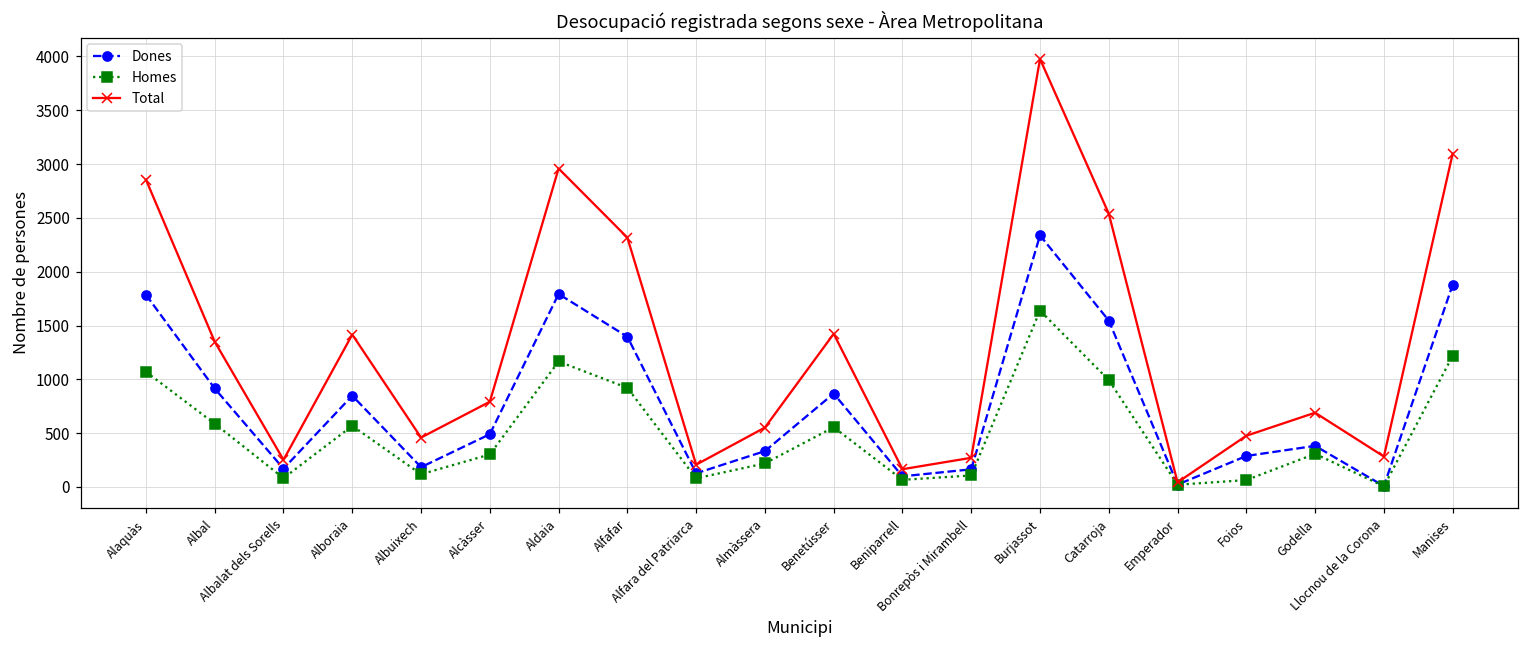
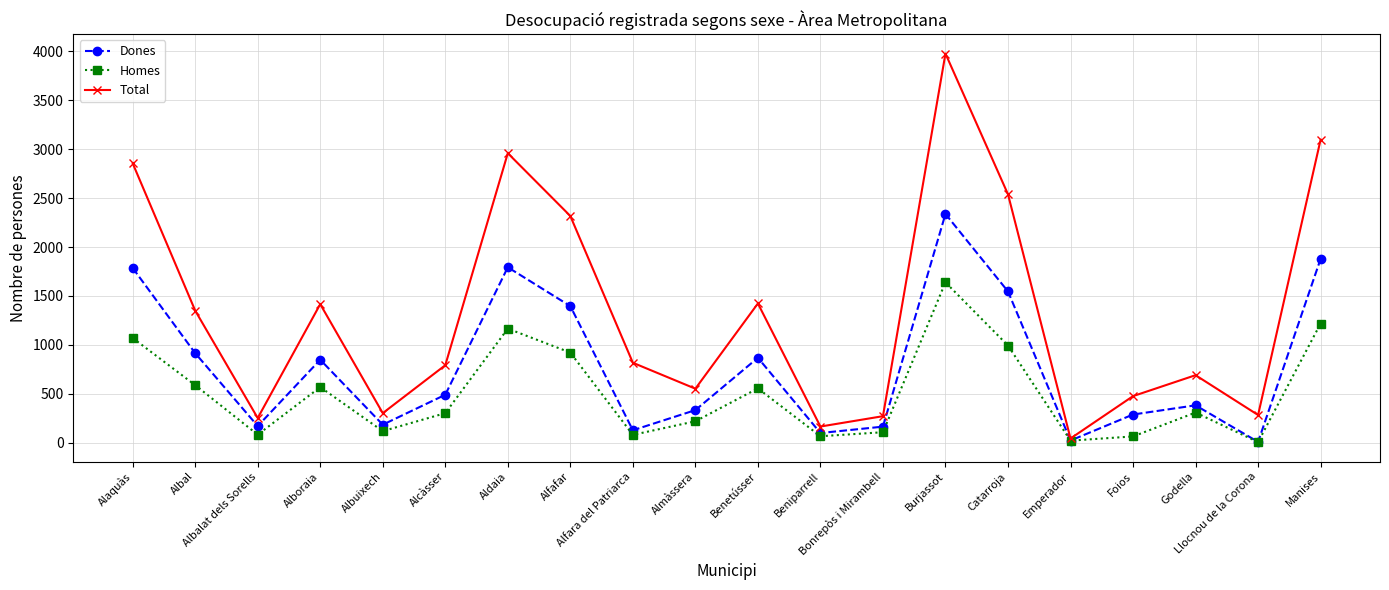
Total, Albuixech: 500 -> 300
Total, Alfara del Patriarca: 200 -> 800
